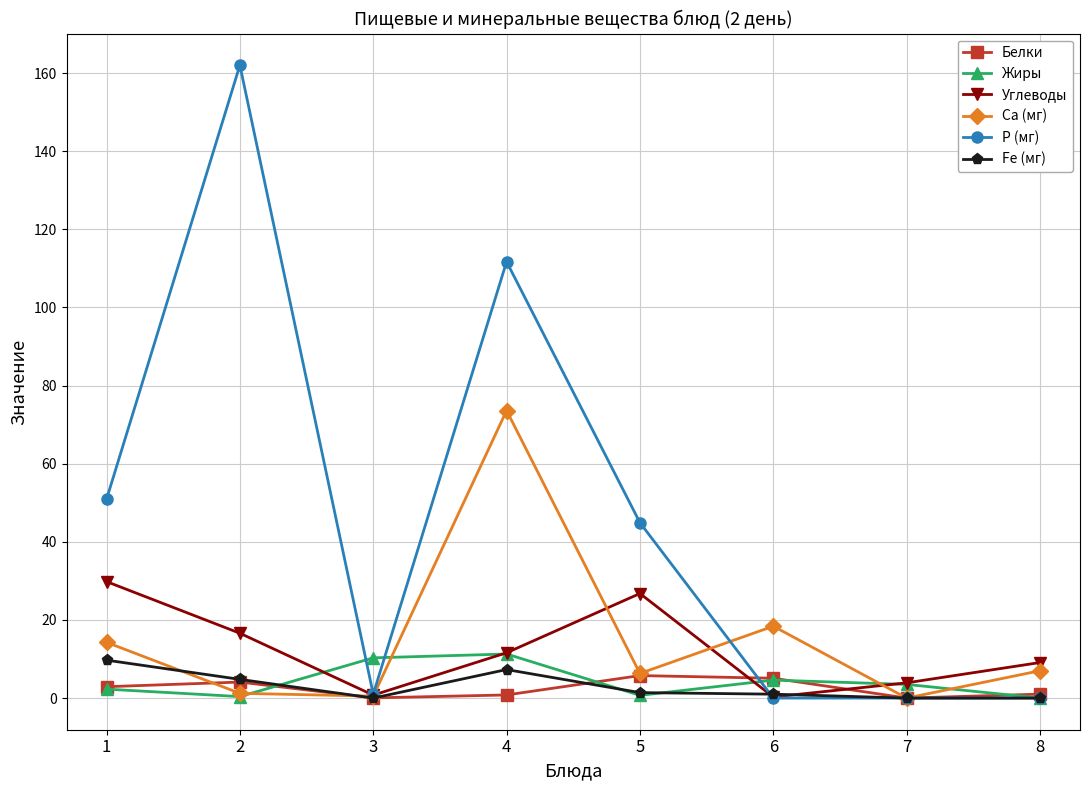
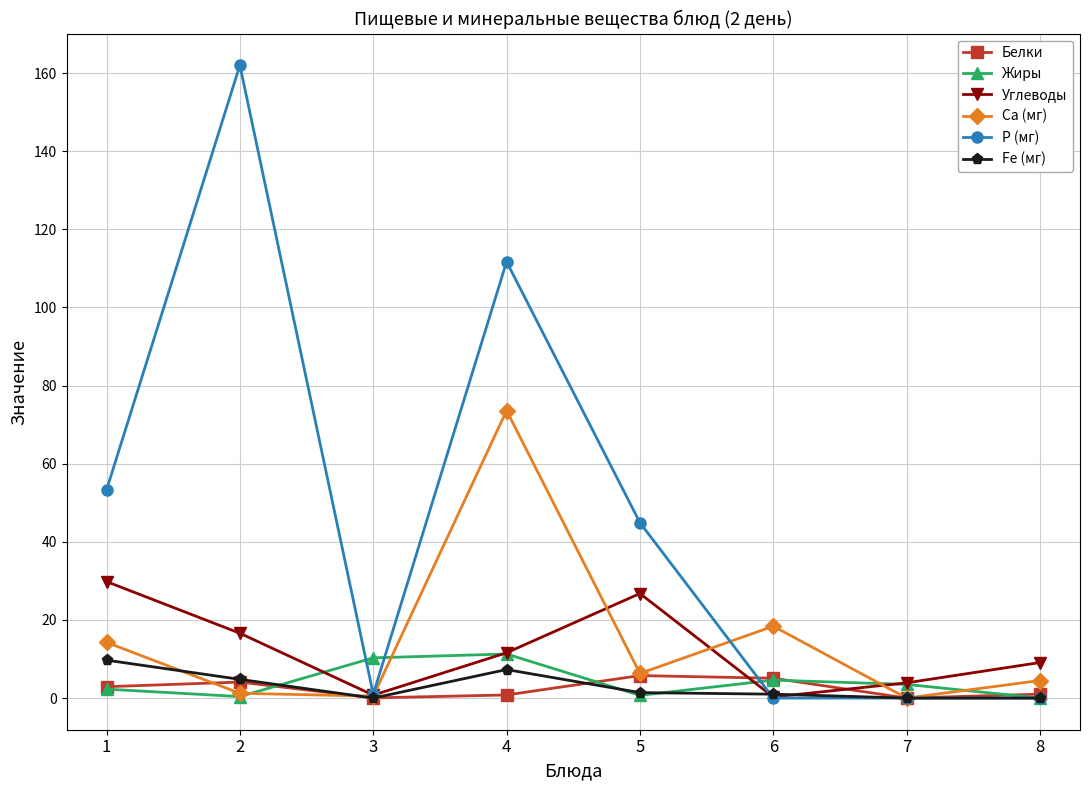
P (мг), 1: 51 -> 53
Ca (мг), 8: 7 -> 5
